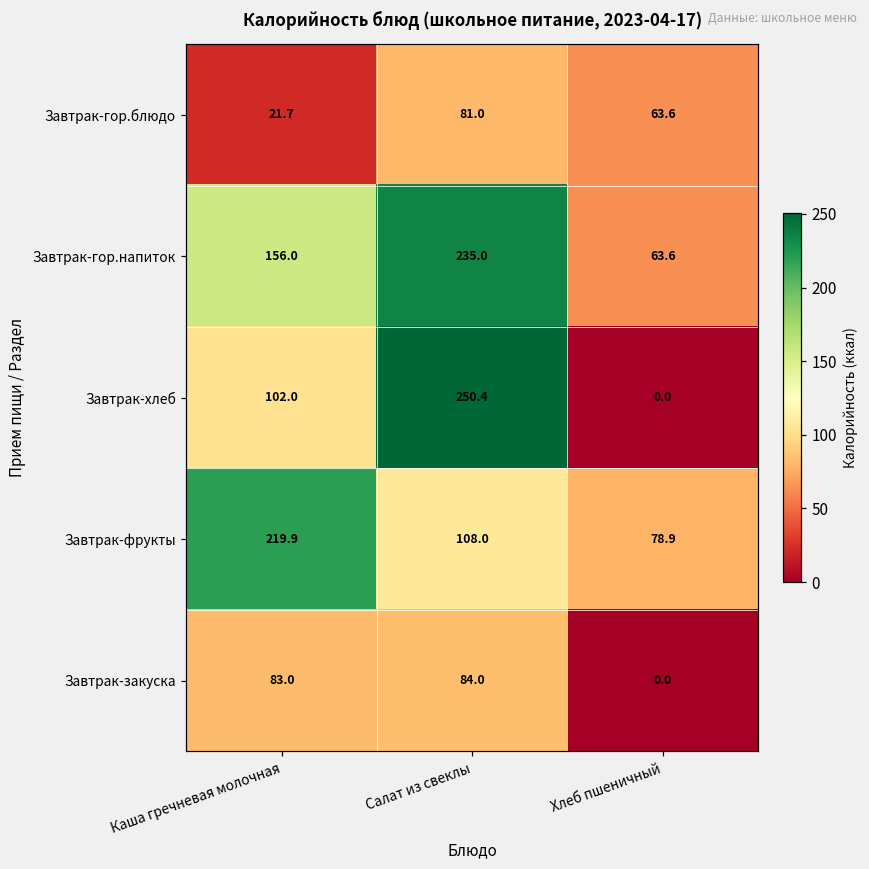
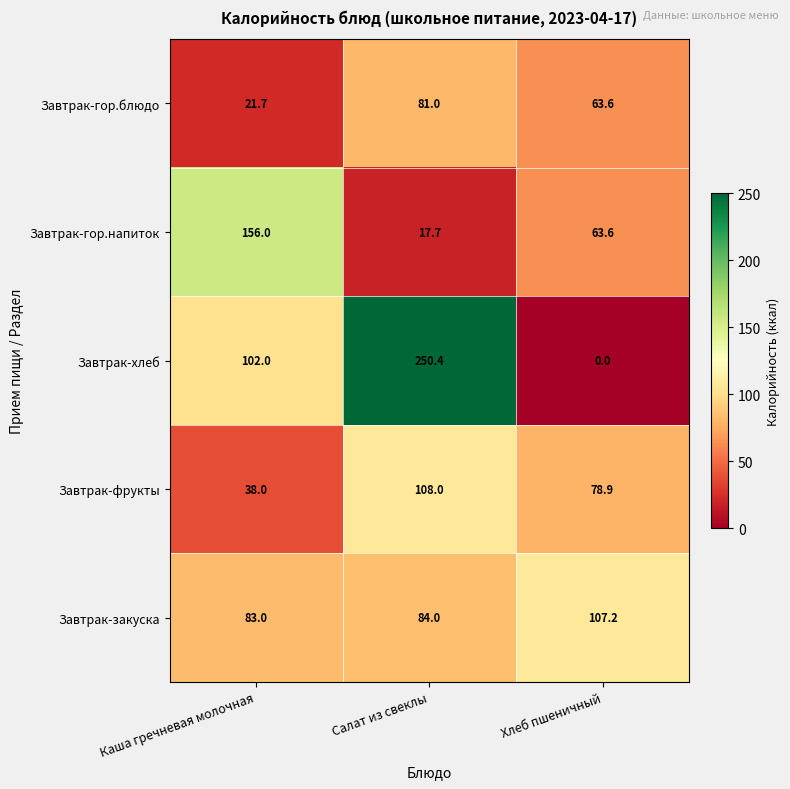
Завтрак-гор.напиток, Салат из свеклы: 235.0 -> 17.7
Завтрак-фрукты, Каша гречневая молочная: 219.9 -> 38.0
Завтрак-закуска, Хлеб пшеничный: 0.0 -> 107.2
